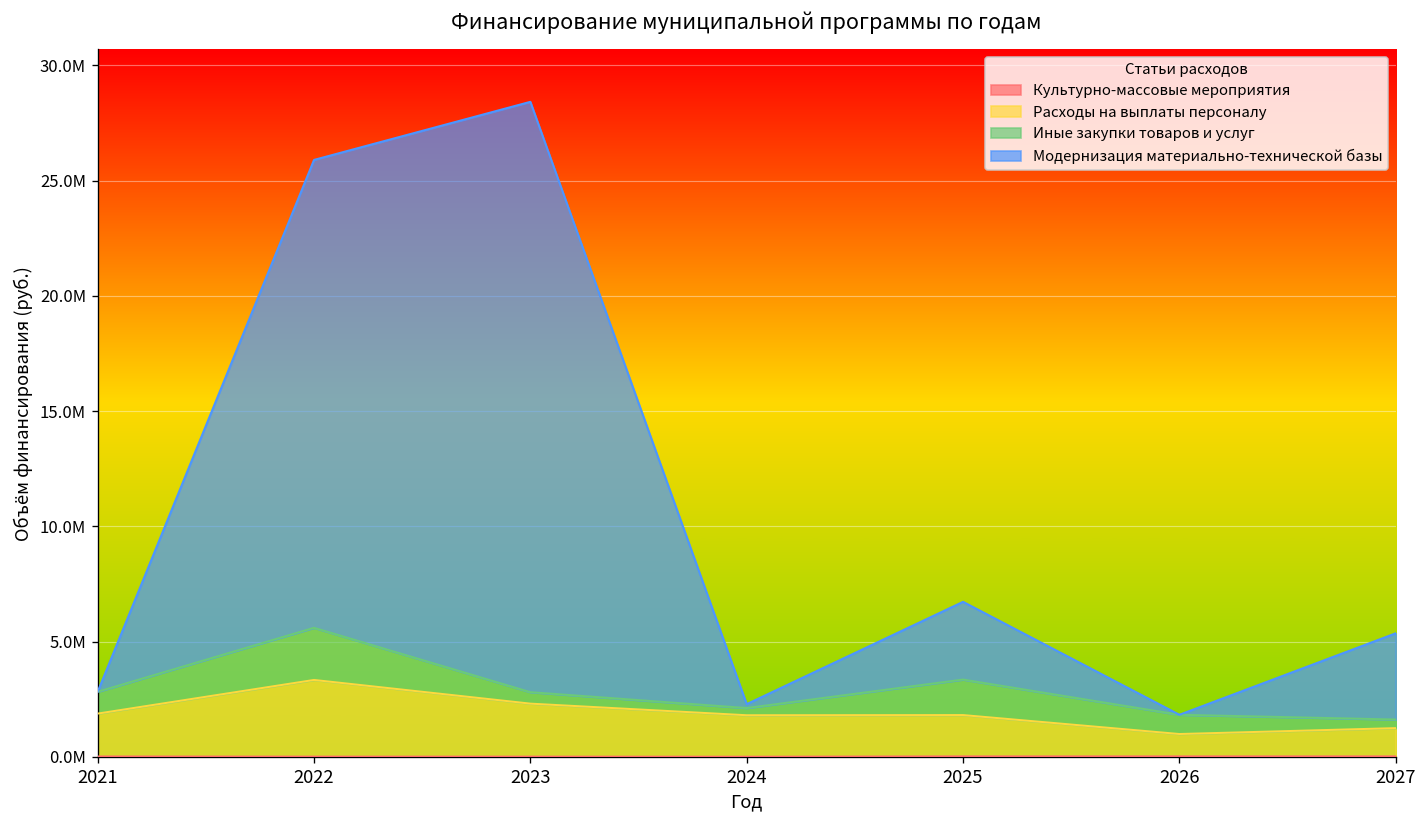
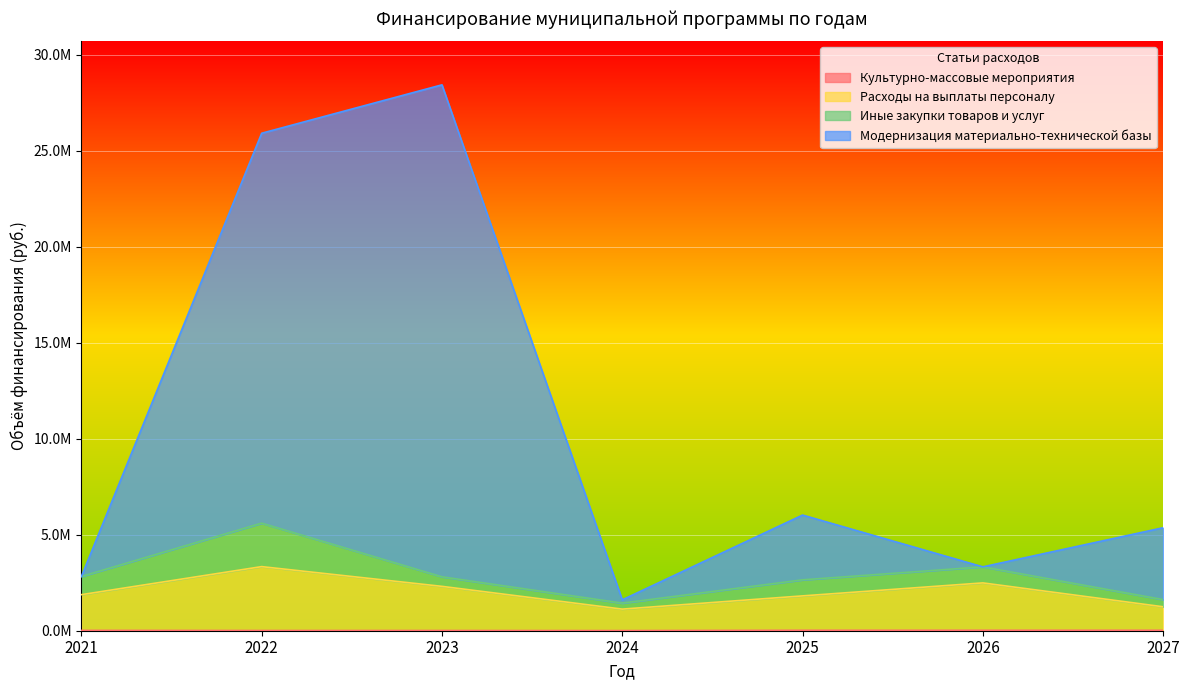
Расходы на выплаты персоналу, 2024: 1800000 -> 1100000
Иные закупки товаров и услуг, 2025: 1500000 -> 800000
Расходы на выплаты персоналу, 2026: 1000000 -> 2500000
